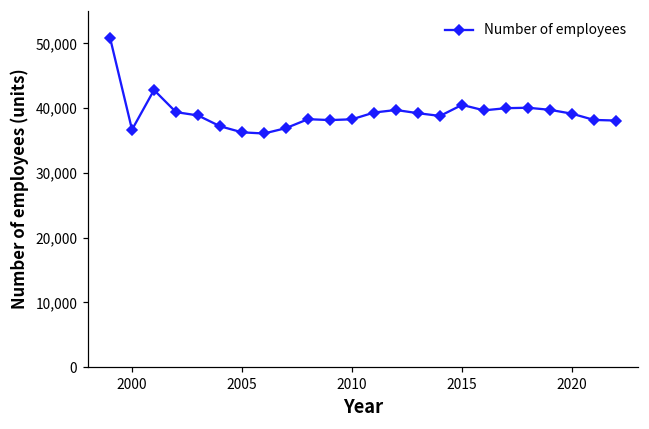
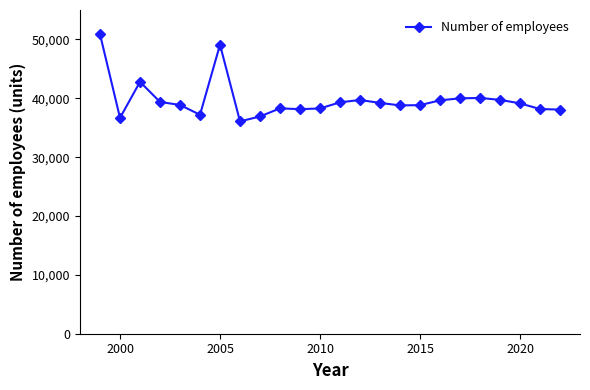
2005: 36,000 -> 49,000
2015: 40,000 -> 39,000
